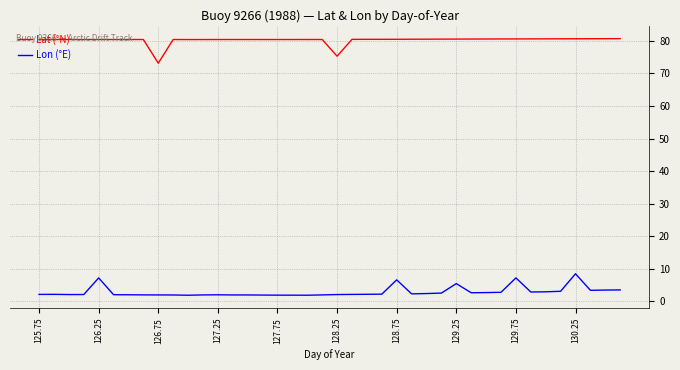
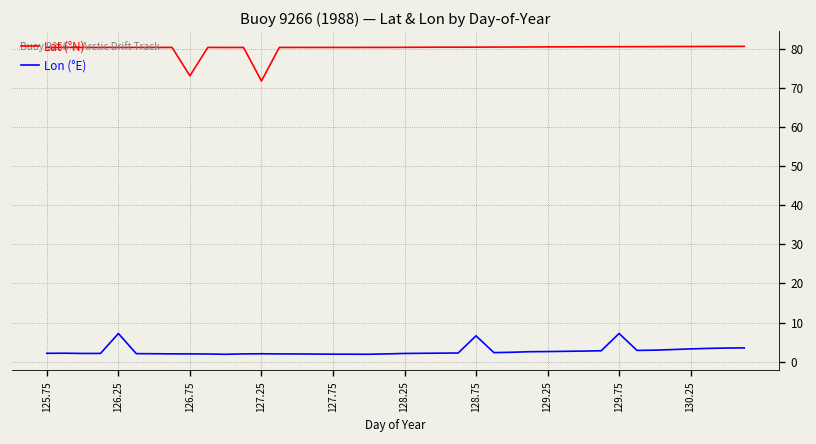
Lat (°N), 127.25: 80 -> 72
Lat (°N), 128.25: 75 -> 80
Lon (°E), 129.25: 5 -> 3
Lon (°E), 130.25: 8 -> 3
